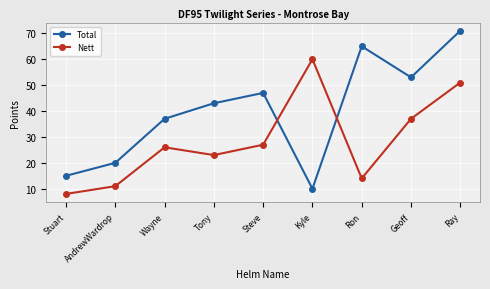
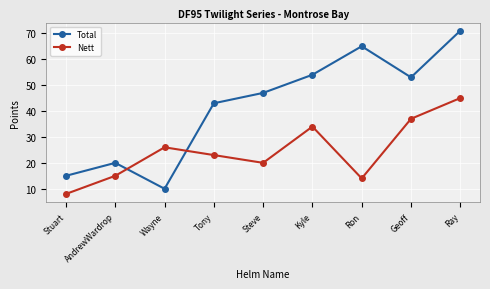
Nett, AndrewWardrop: 11 -> 15
Total, Wayne: 37 -> 10
Nett, Steve: 27 -> 20
Total, Kyle: 10 -> 54
Nett, Kyle: 60 -> 34
Nett, Ray: 51 -> 45
